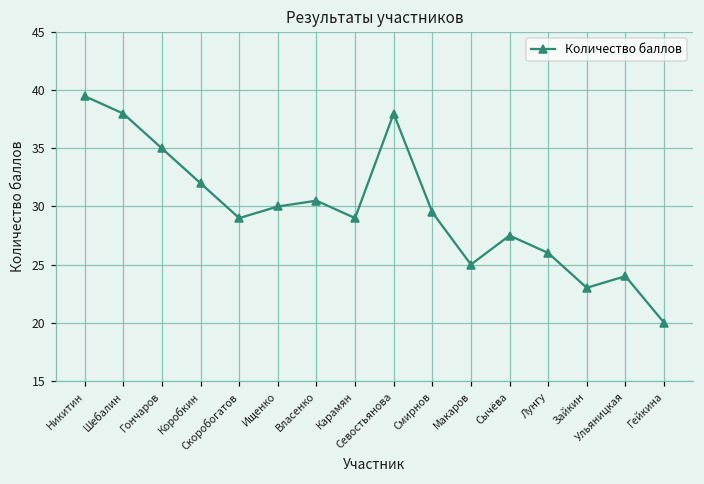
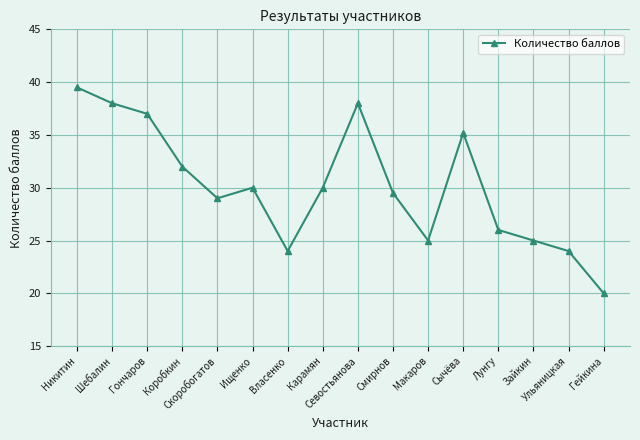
Гончаров: 35 -> 37
Власенко: 30.5 -> 24.0
Карамян: 29 -> 30
Сычёва: 27.5 -> 35.2
Зайкин: 23 -> 25
